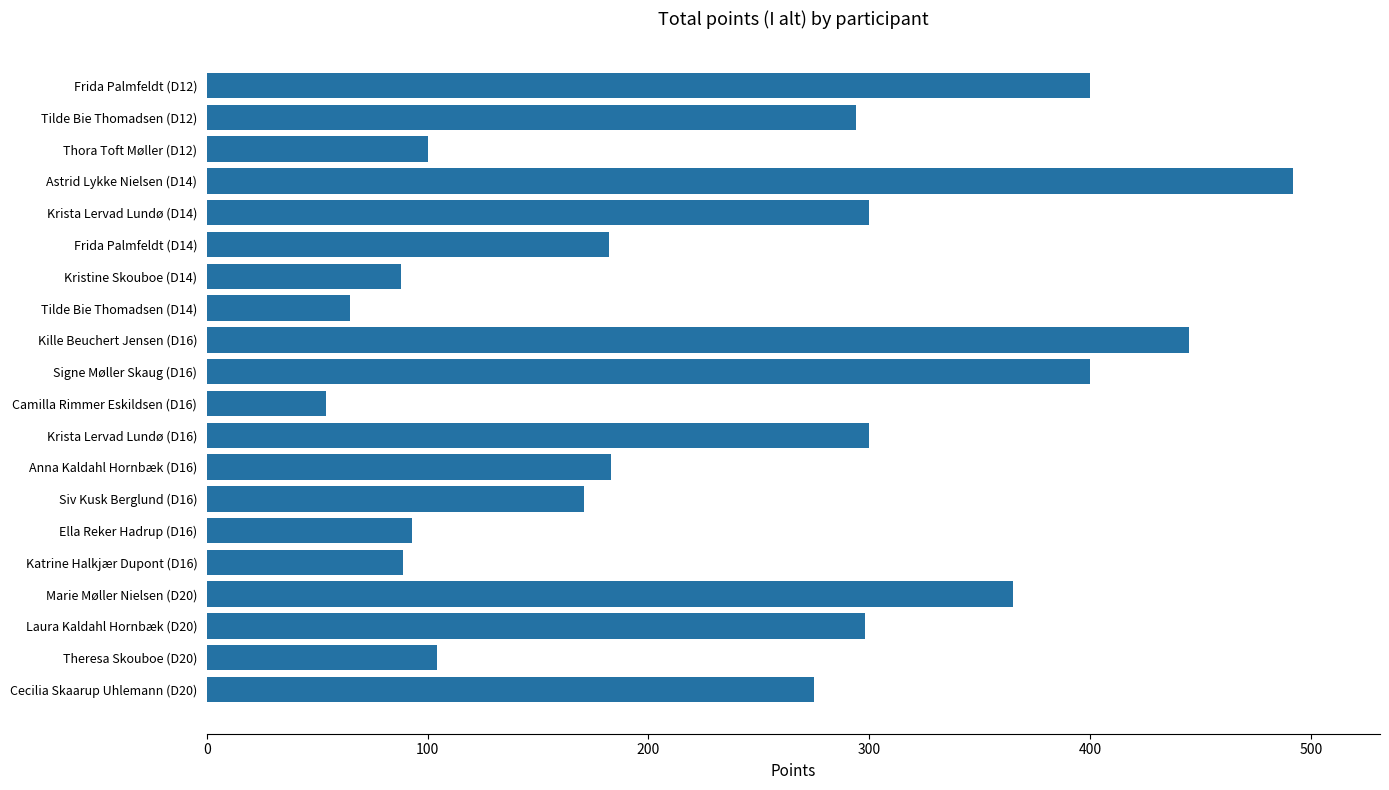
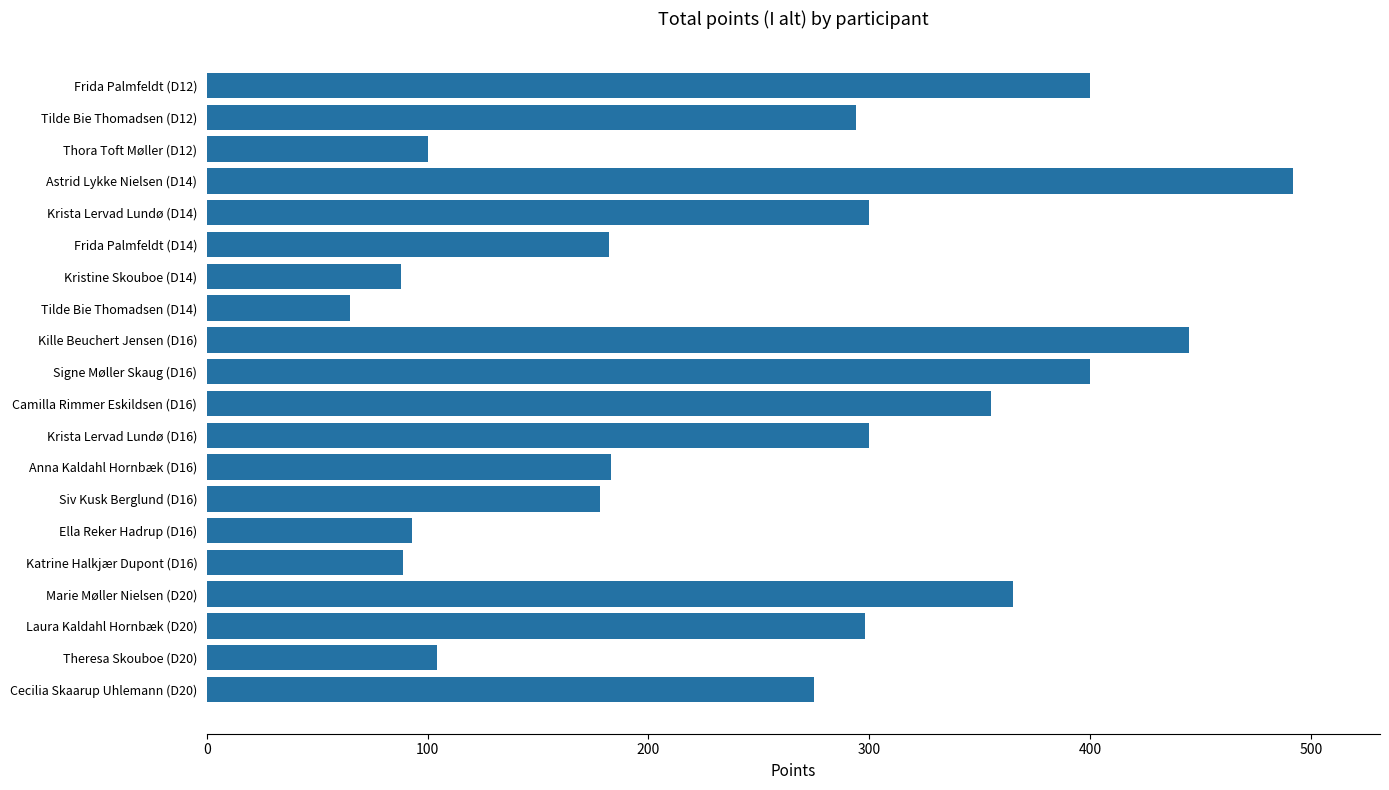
Camilla Rimmer Eskildsen (D16): 54 -> 355
Siv Kusk Berglund (D16): 171 -> 178
